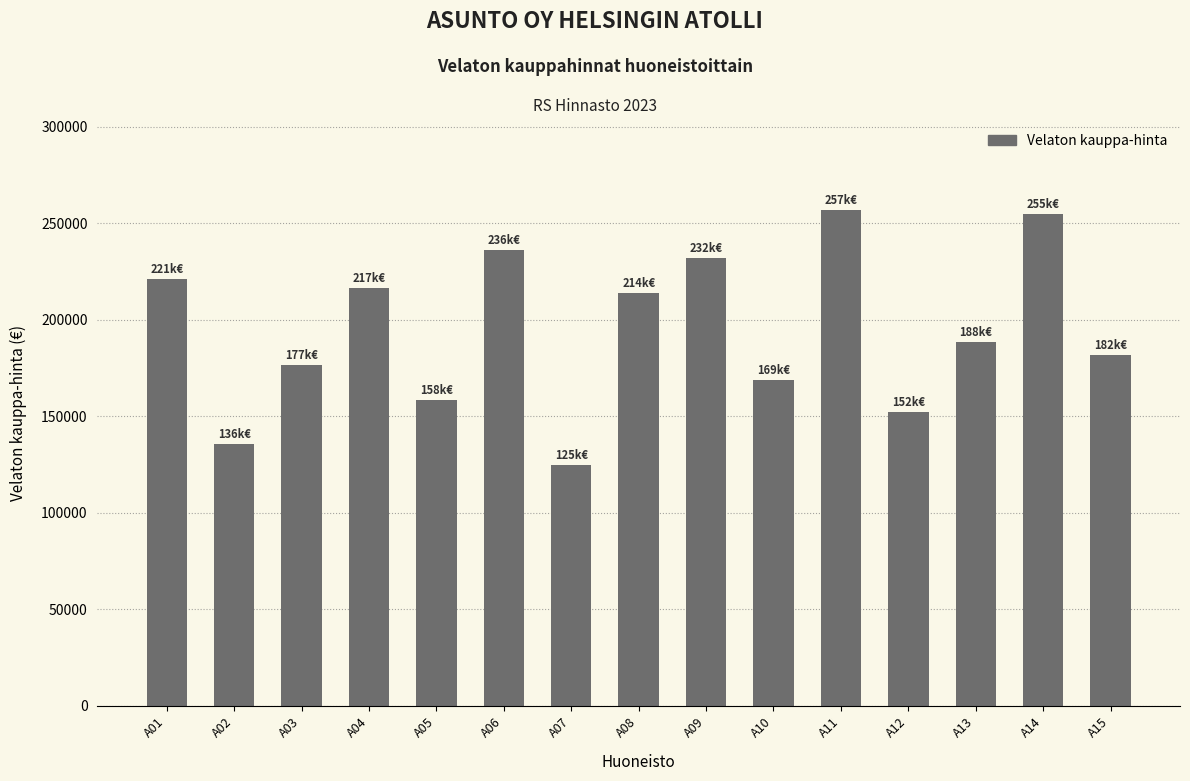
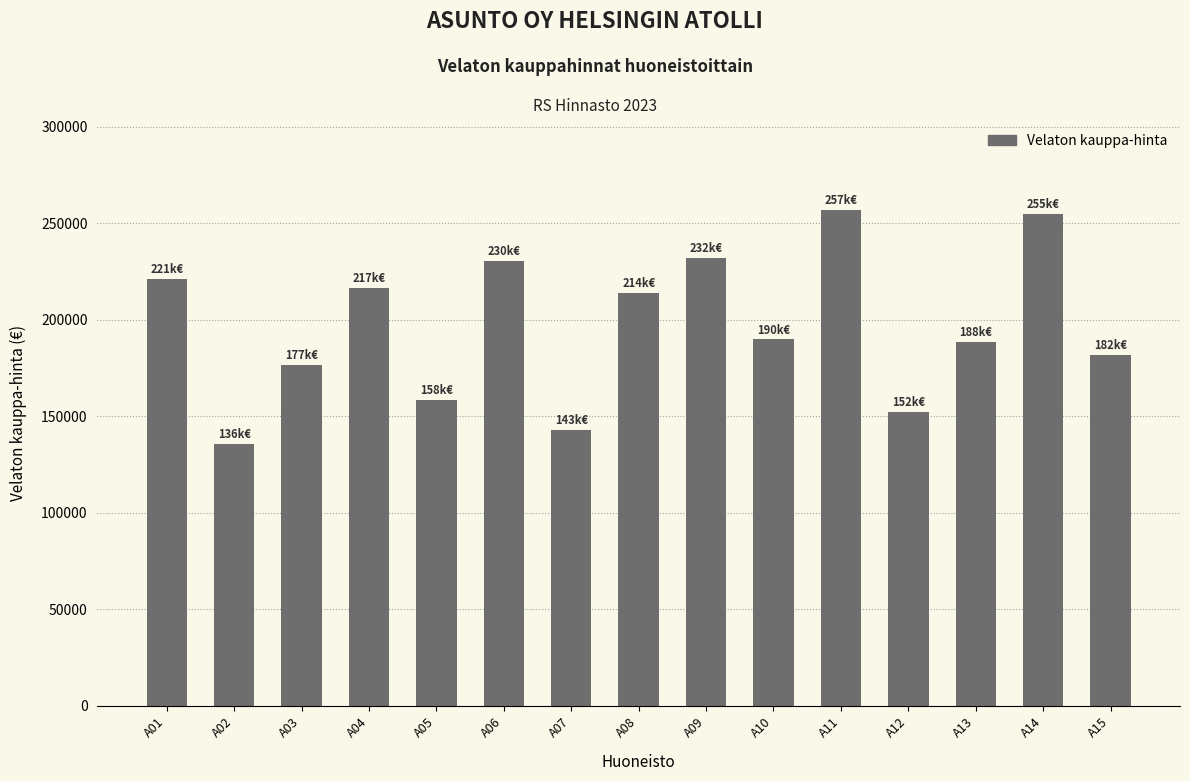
A06: 236k€ -> 230k€
A07: 125k€ -> 143k€
A10: 169k€ -> 190k€
